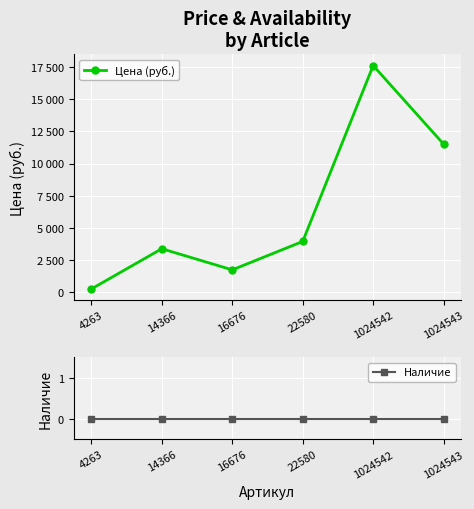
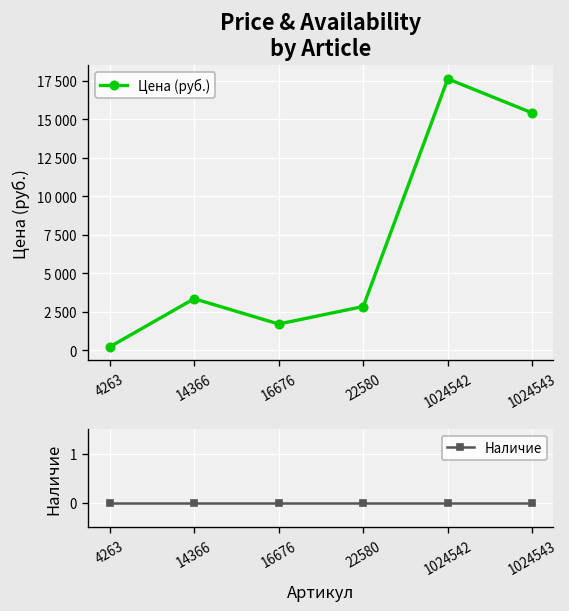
Price & Availability by Article, 22580: 3900 -> 2800
Price & Availability by Article, 1024543: 11500 -> 15400
